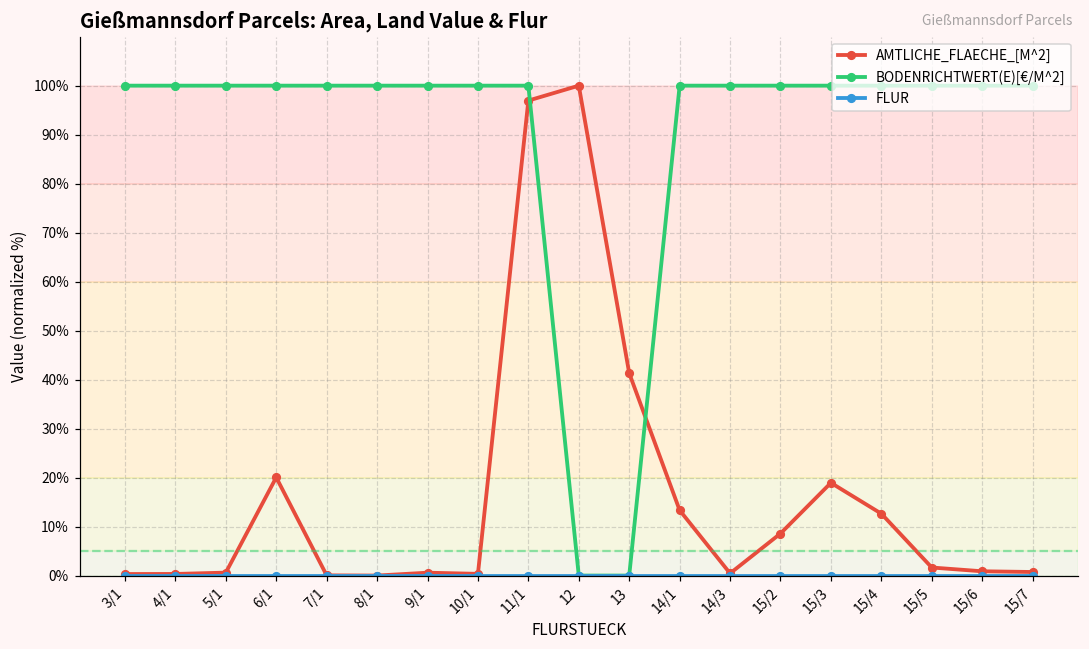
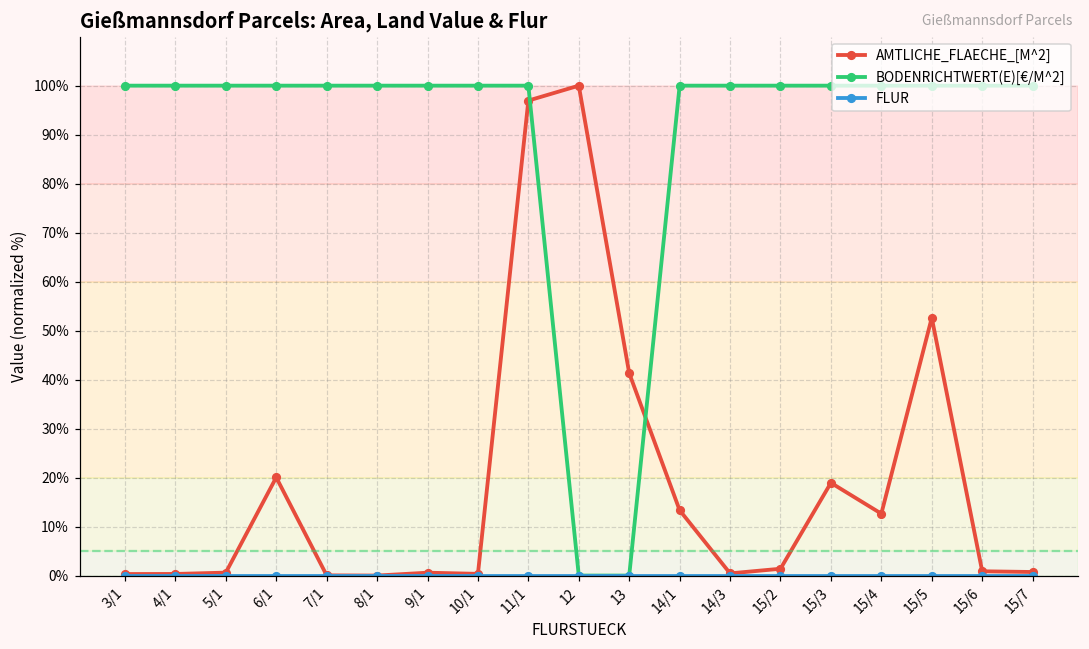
AMTLICHE_FLAECHE_[M^2], 15/2: 9% -> 1%
AMTLICHE_FLAECHE_[M^2], 15/5: 2% -> 53%
